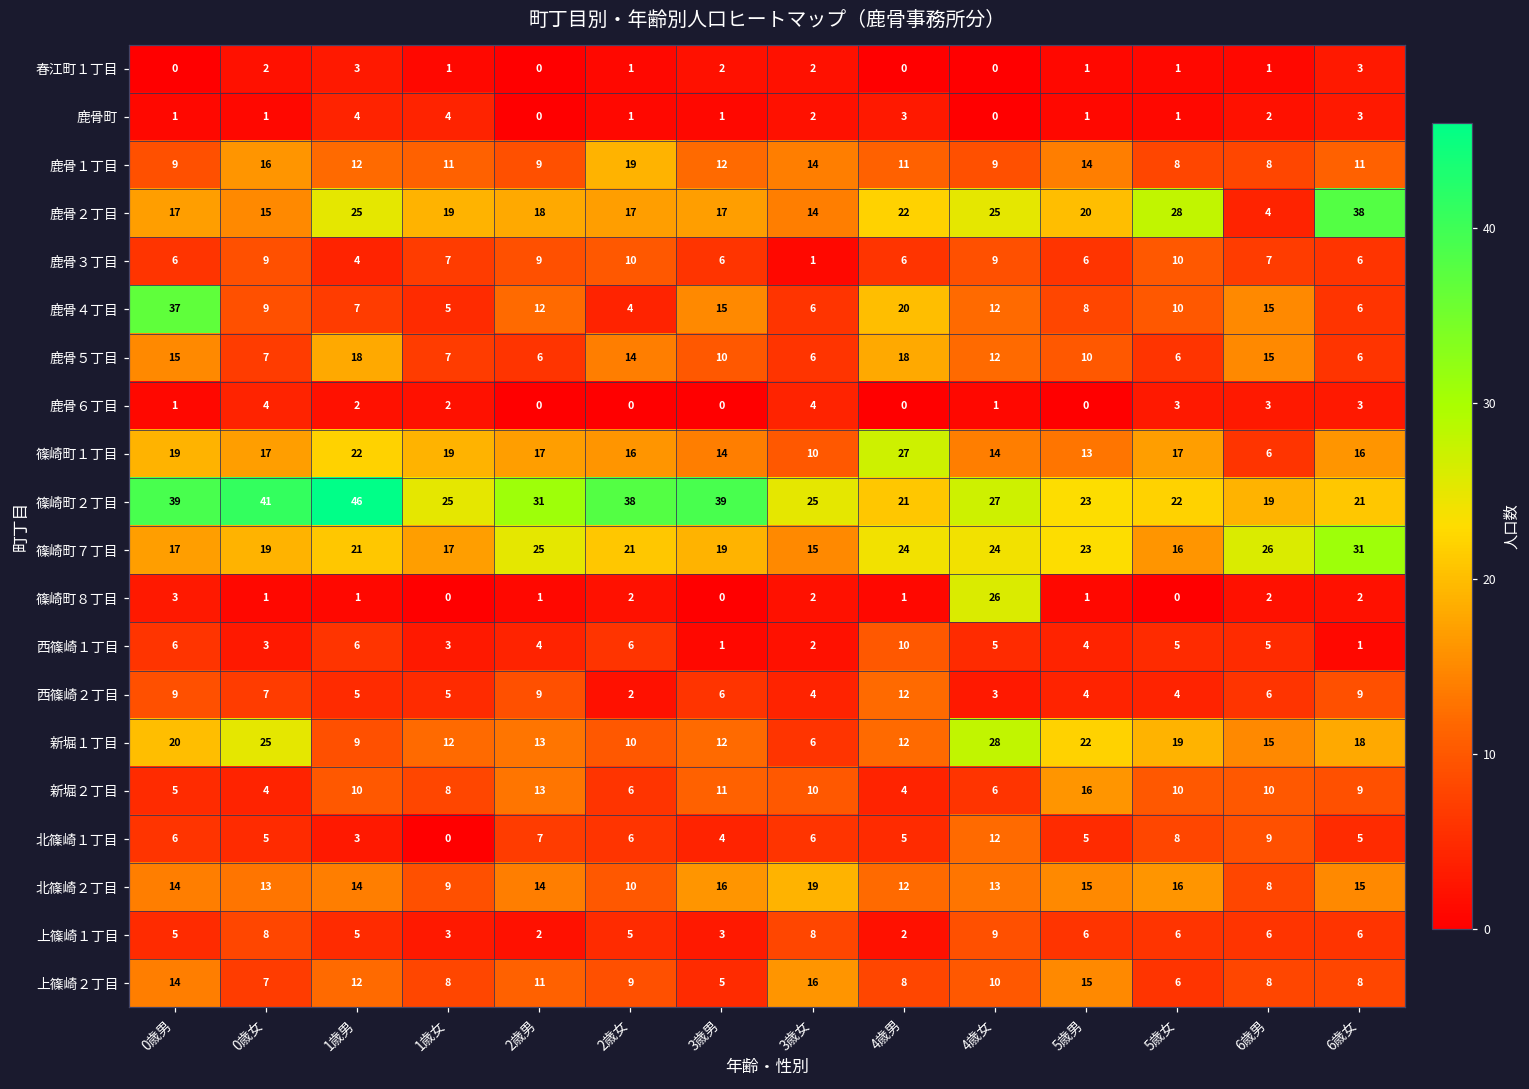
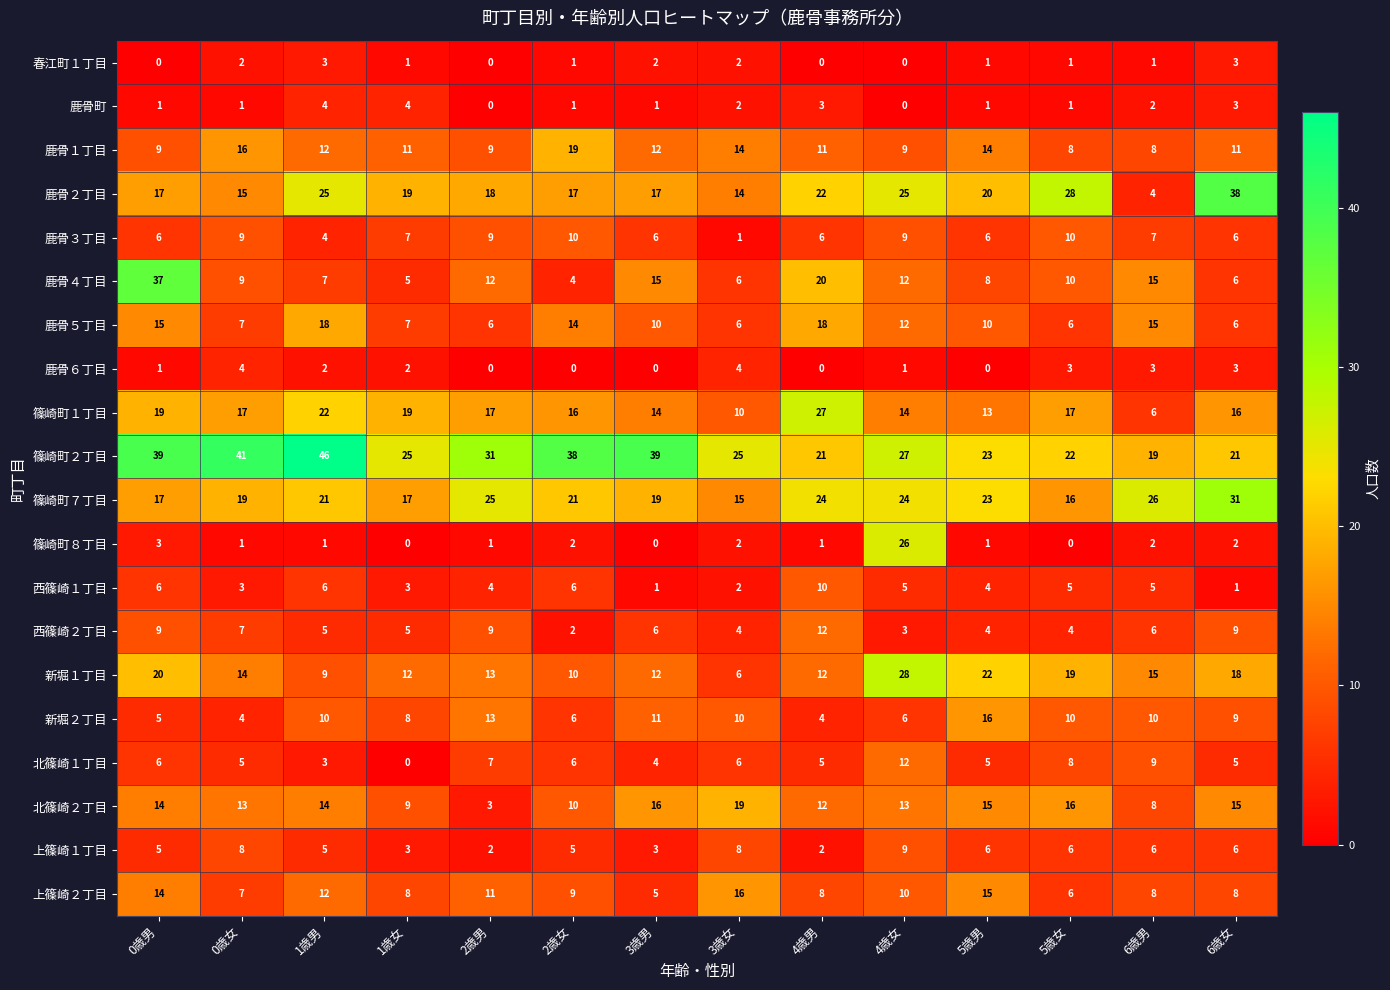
新堀１丁目, 0歳女: 25 -> 14
北篠崎２丁目, 2歳男: 14 -> 3
